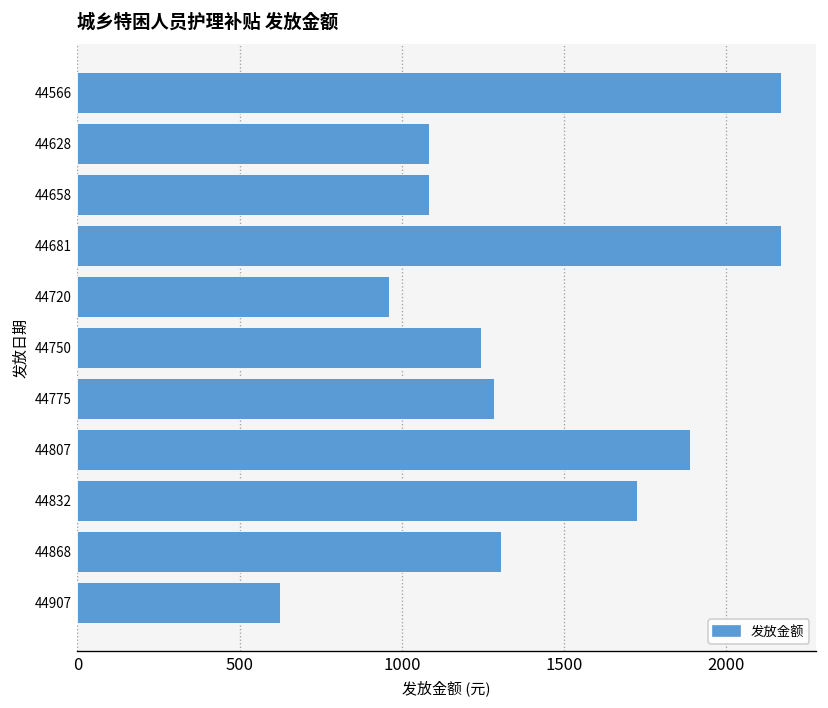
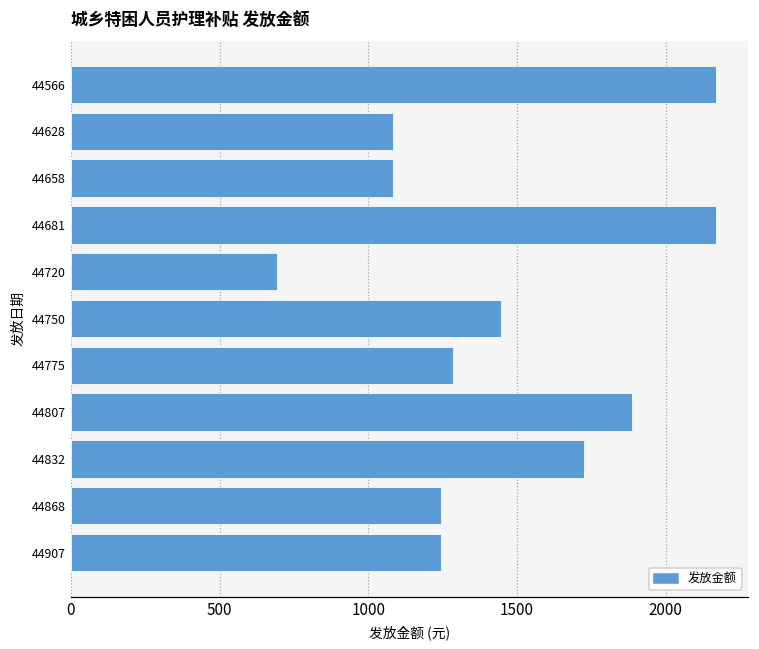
44720: 960 -> 690
44750: 1240 -> 1450
44868: 1310 -> 1240
44907: 620 -> 1240
